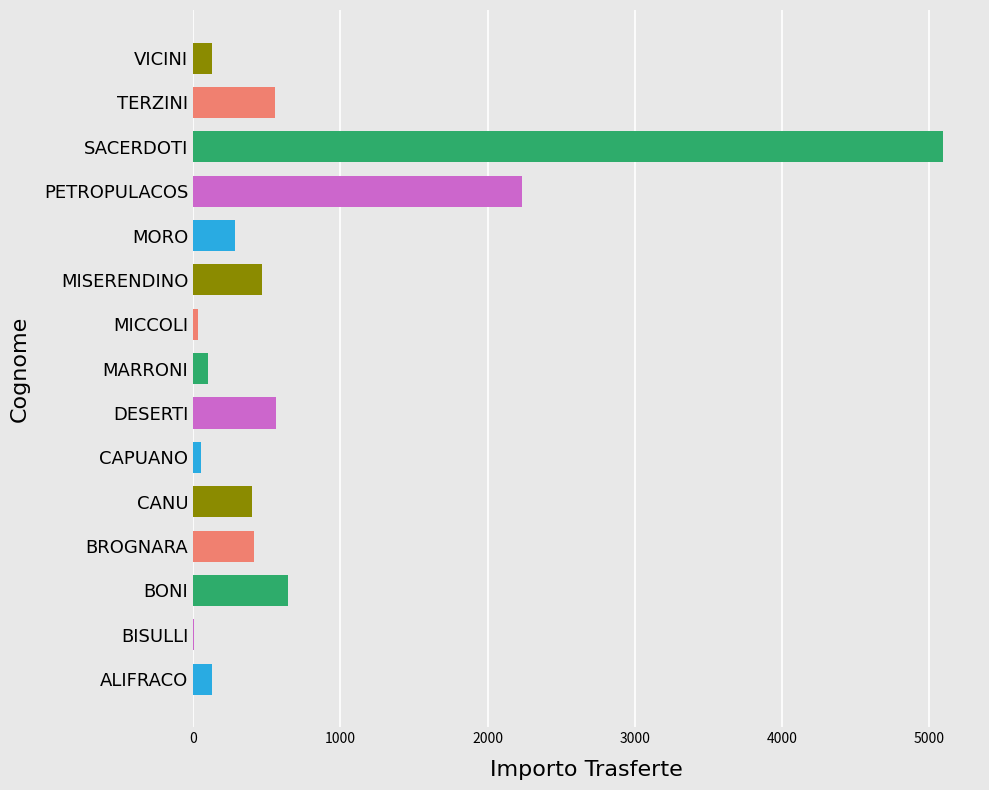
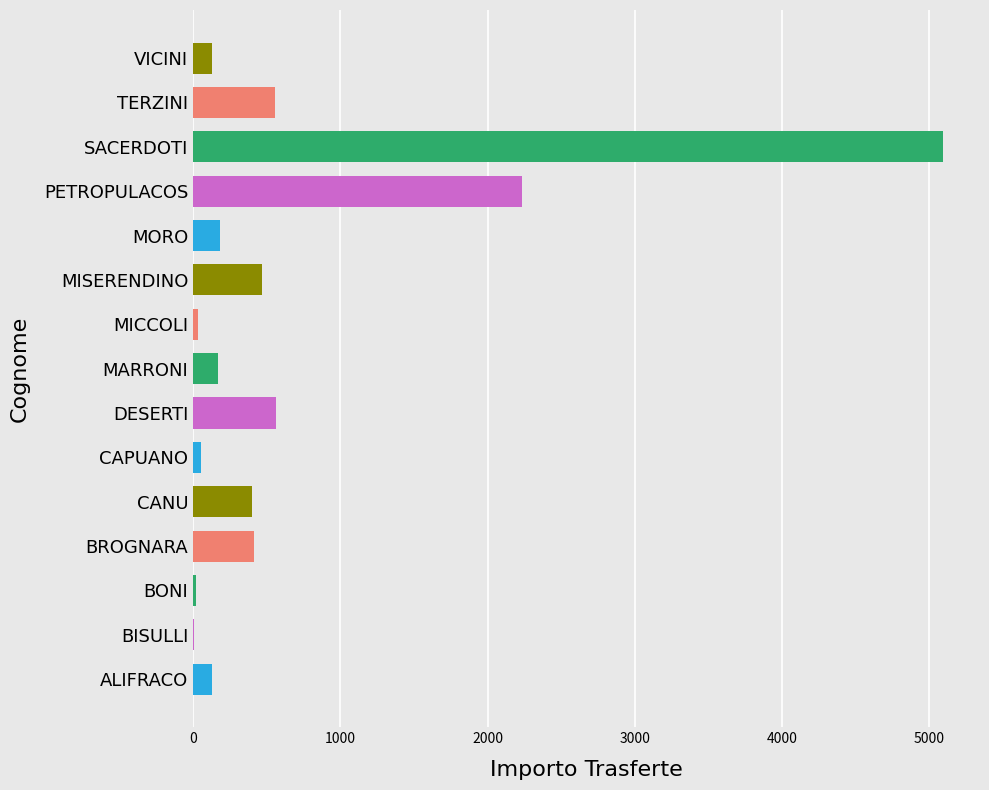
MORO: 290 -> 190
MARRONI: 100 -> 170
BONI: 640 -> 20
